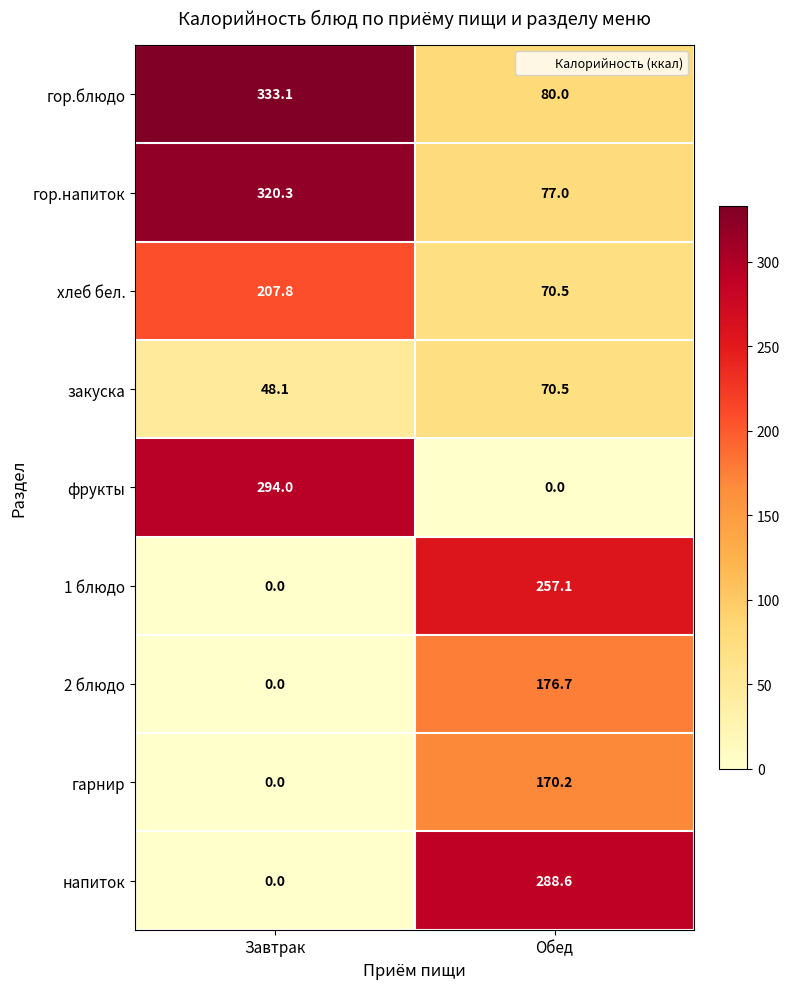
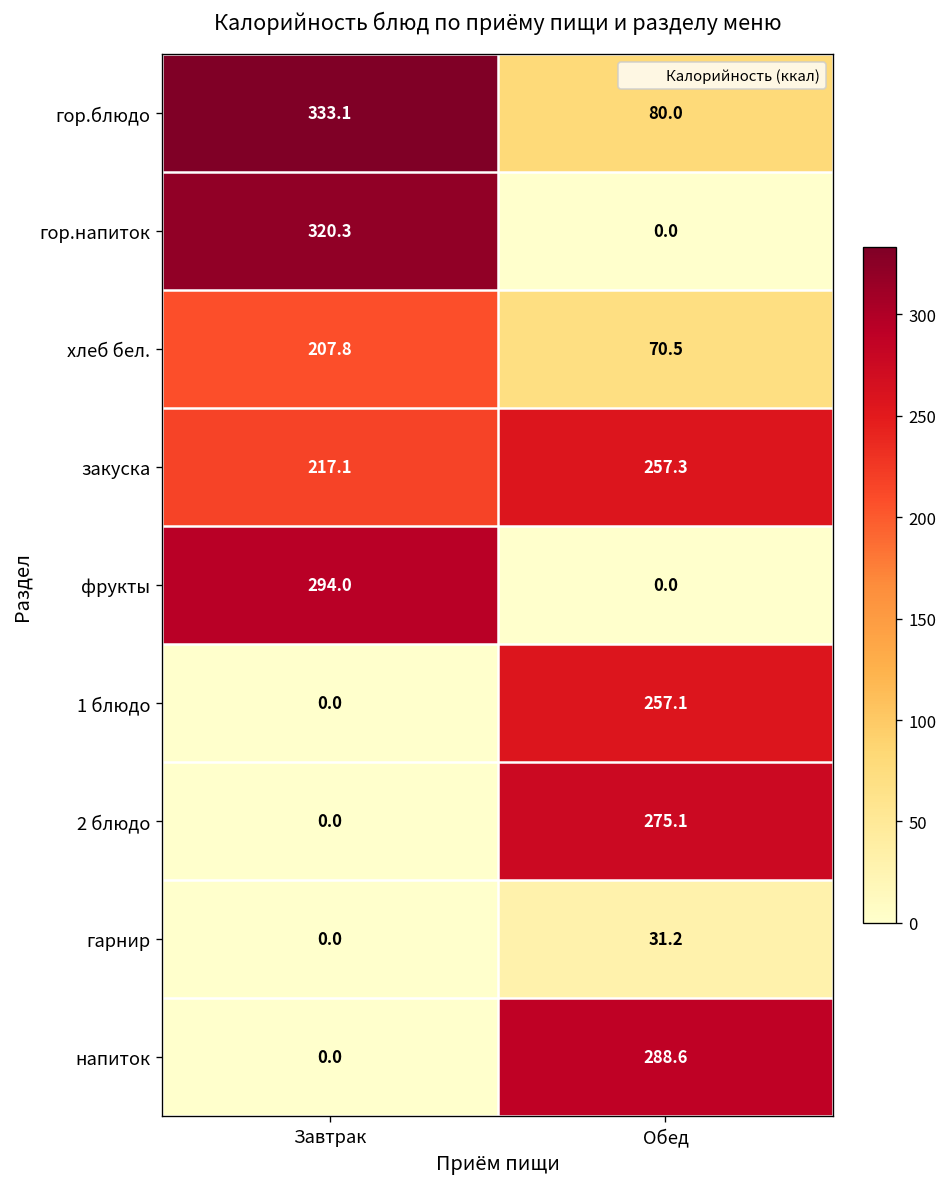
гор.напиток, Обед: 77.0 -> 0.0
закуска, Завтрак: 48.1 -> 217.1
закуска, Обед: 70.5 -> 257.3
2 блюдо, Обед: 176.7 -> 275.1
гарнир, Обед: 170.2 -> 31.2
